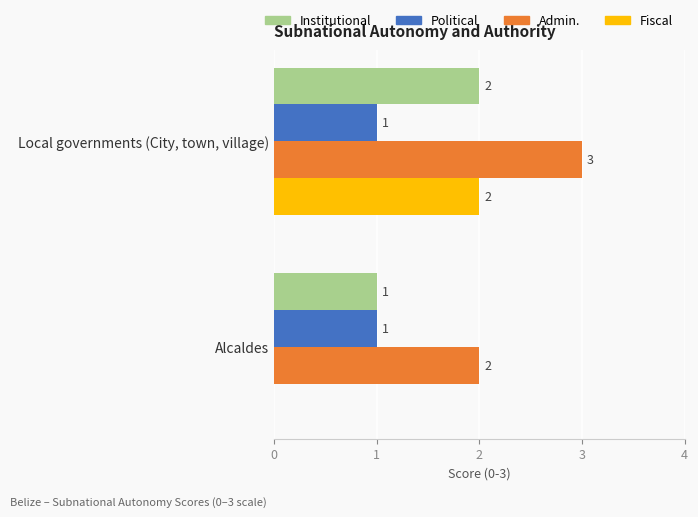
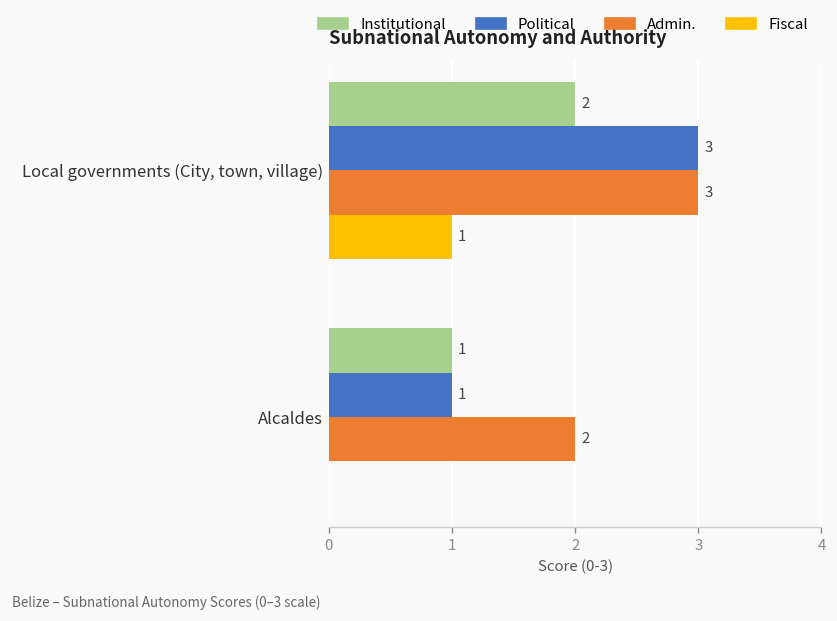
Political, Local governments (City, town, village): 1 -> 3
Fiscal, Local governments (City, town, village): 2 -> 1
